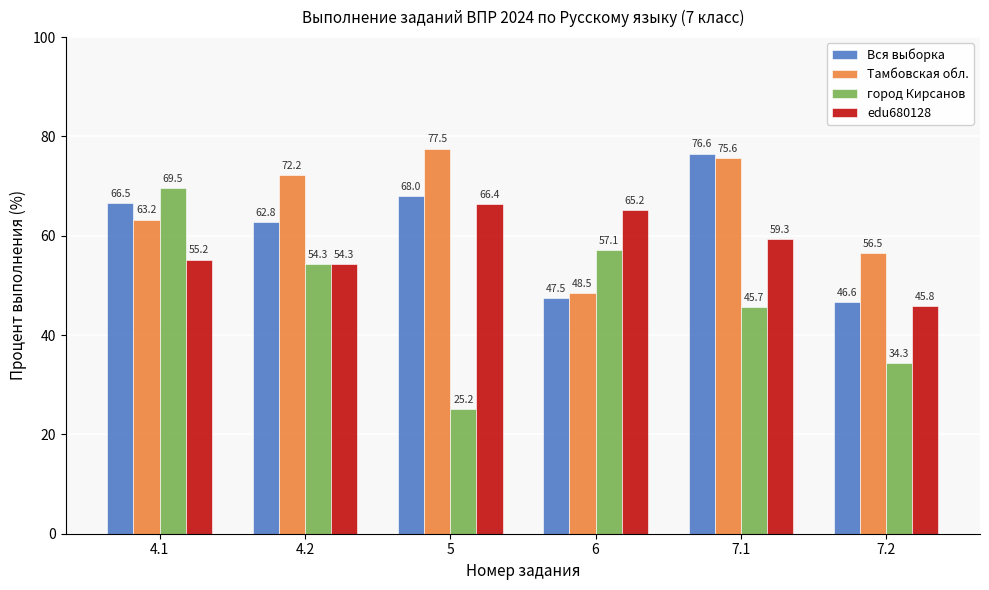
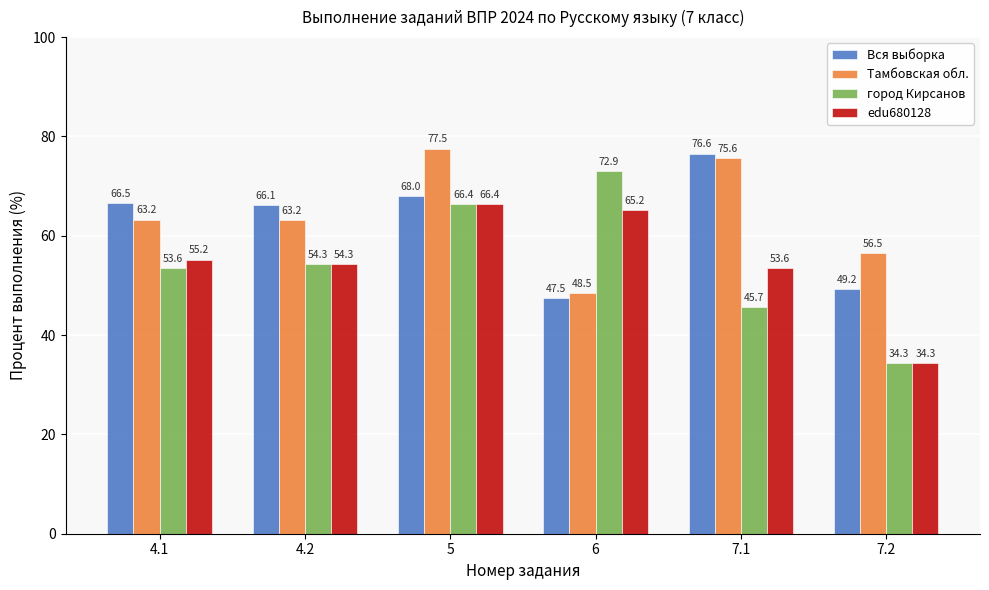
город Кирсанов, 4.1: 69.5 -> 53.6
Вся выборка, 4.2: 62.8 -> 66.1
Тамбовская обл., 4.2: 72.2 -> 63.2
город Кирсанов, 5: 25.2 -> 66.4
город Кирсанов, 6: 57.1 -> 72.9
edu680128, 7.1: 59.3 -> 53.6
Вся выборка, 7.2: 46.6 -> 49.2
edu680128, 7.2: 45.8 -> 34.3
